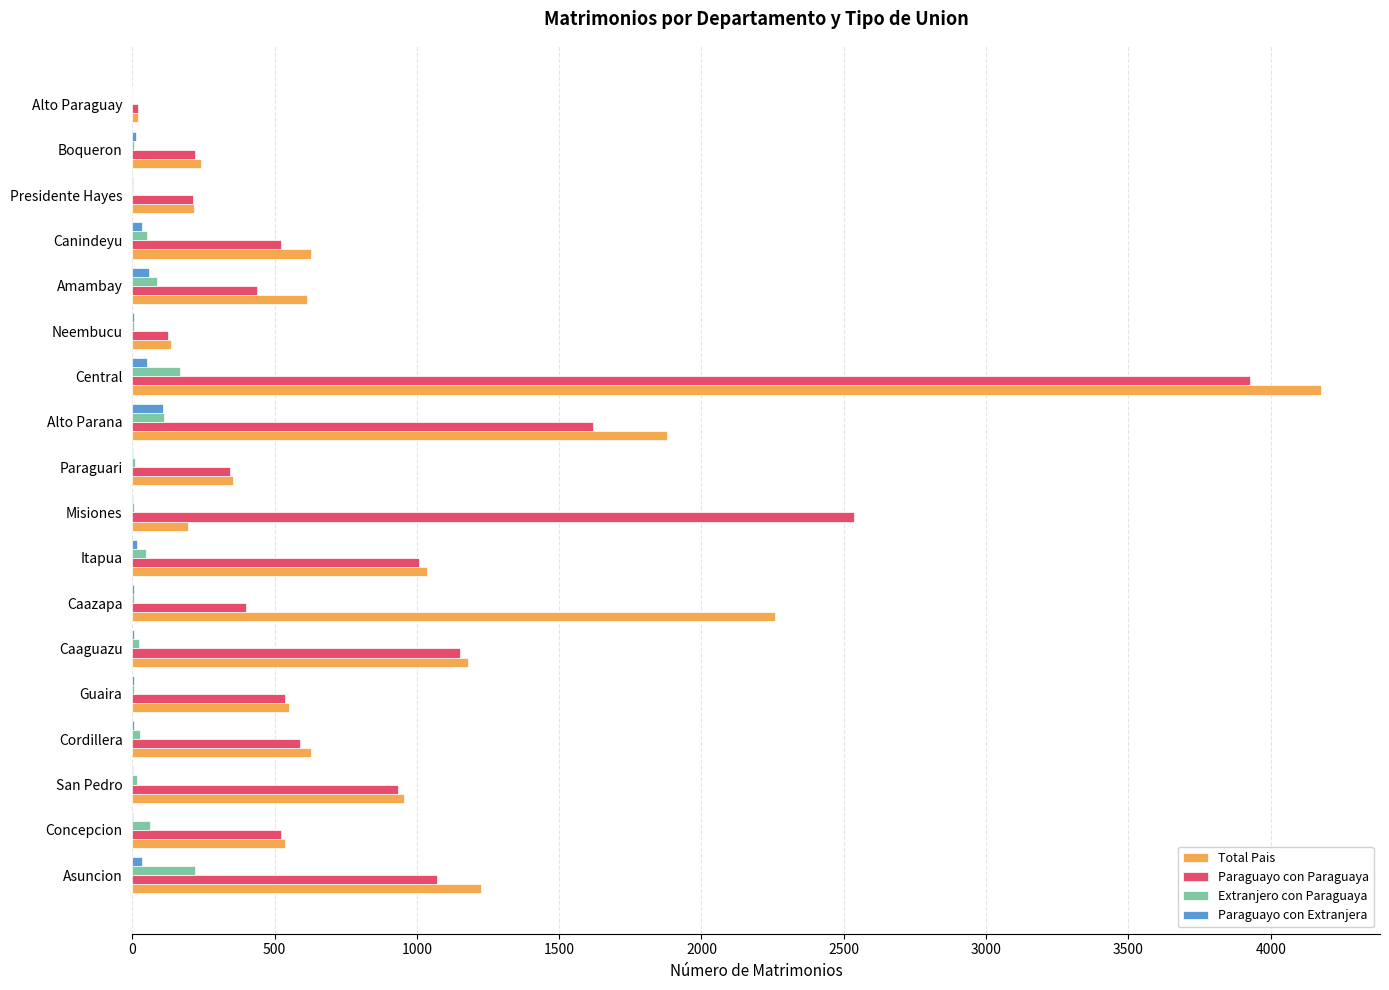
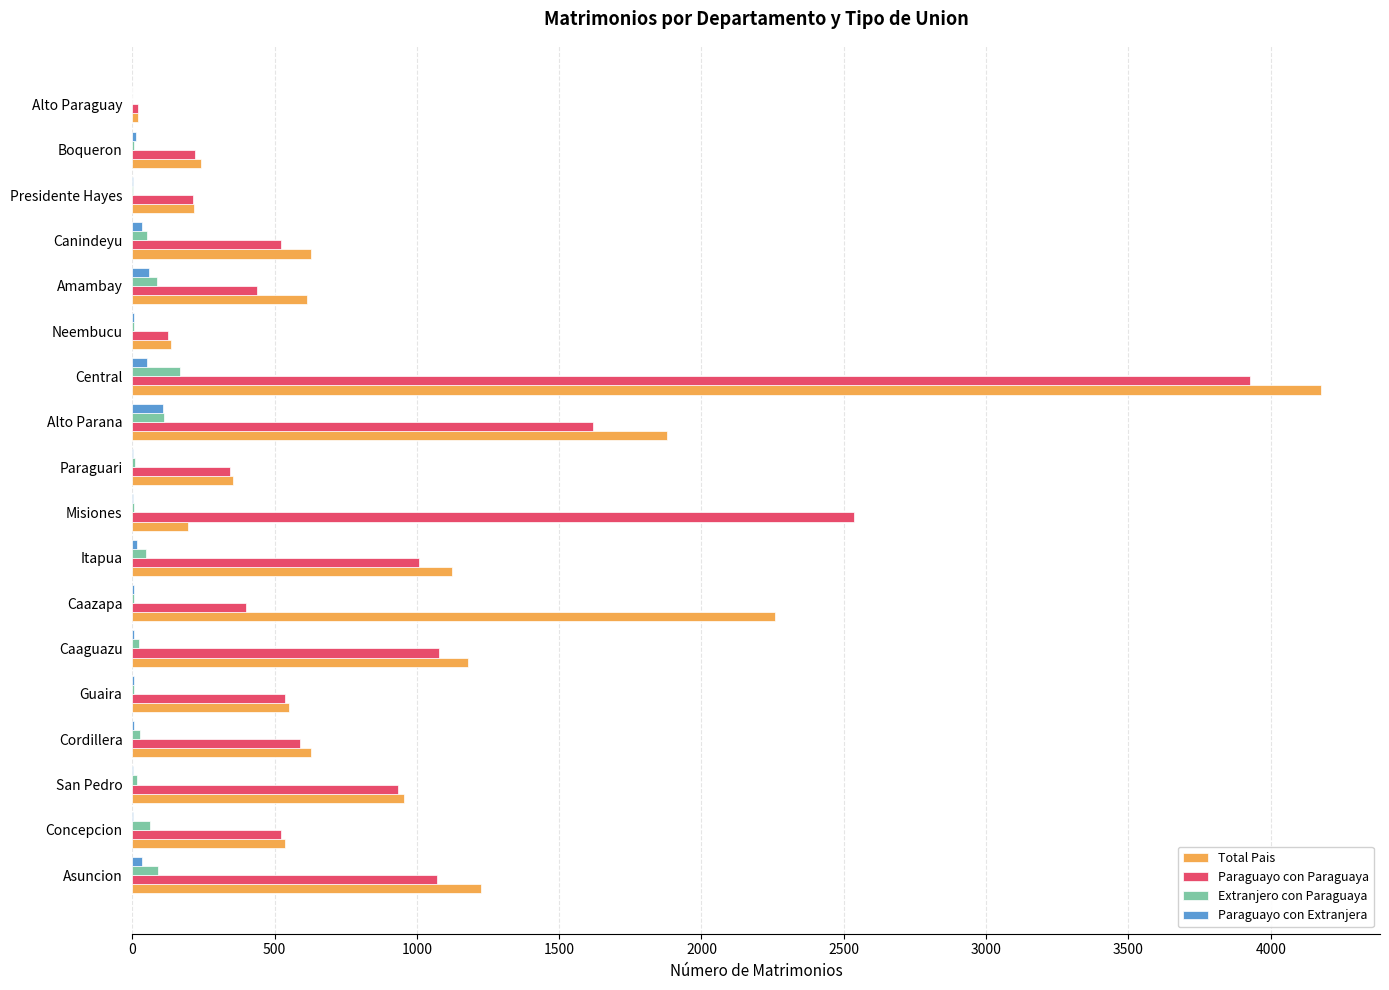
Total Pais, Itapua: 1030 -> 1130
Paraguayo con Paraguaya, Caaguazu: 1150 -> 1080
Extranjero con Paraguaya, Asuncion: 220 -> 90
